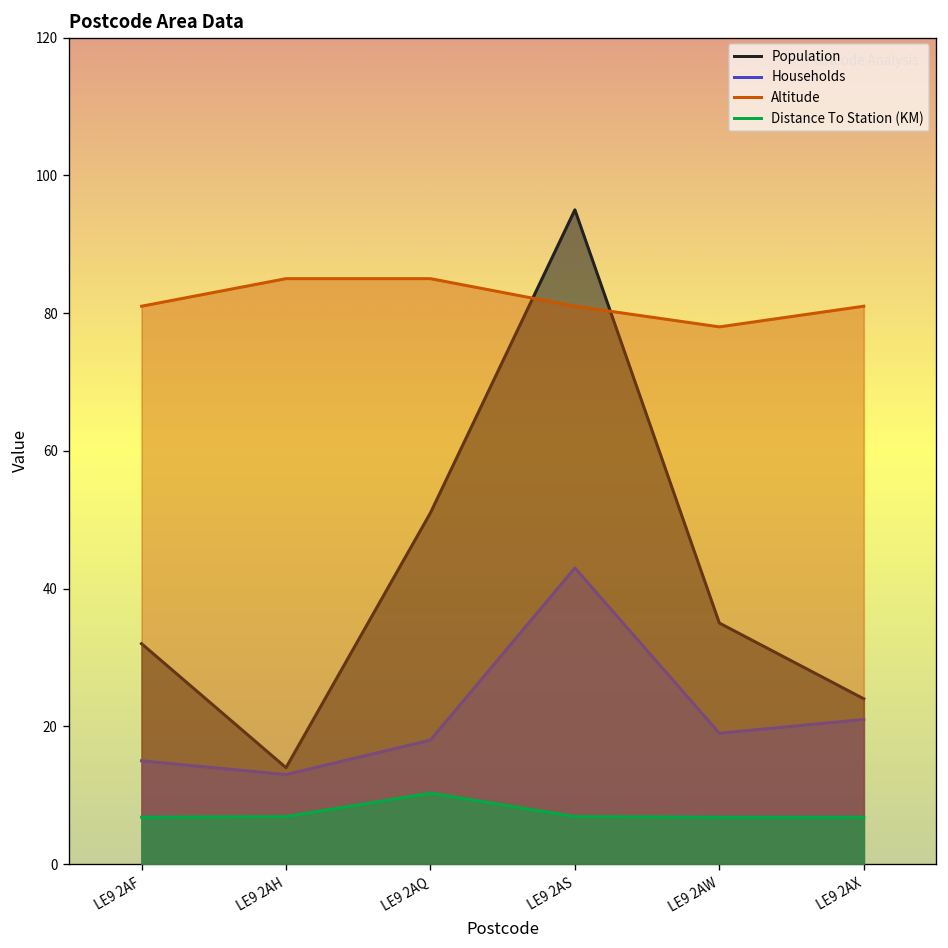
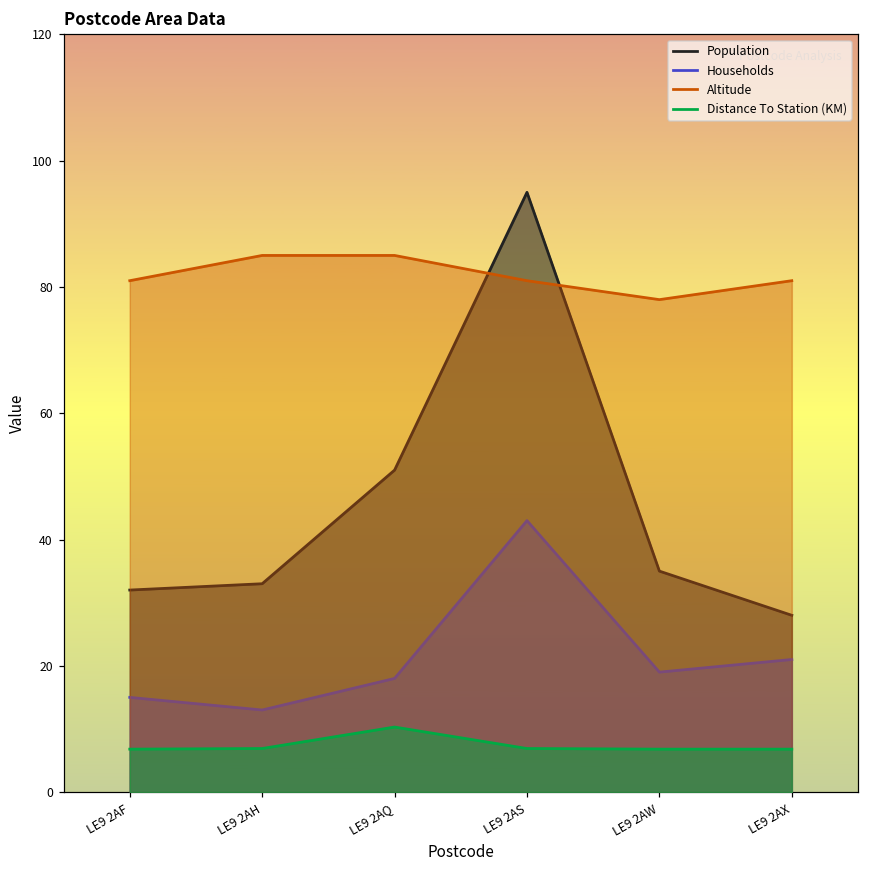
Population, LE9 2AH: 14 -> 33
Population, LE9 2AX: 24 -> 28
